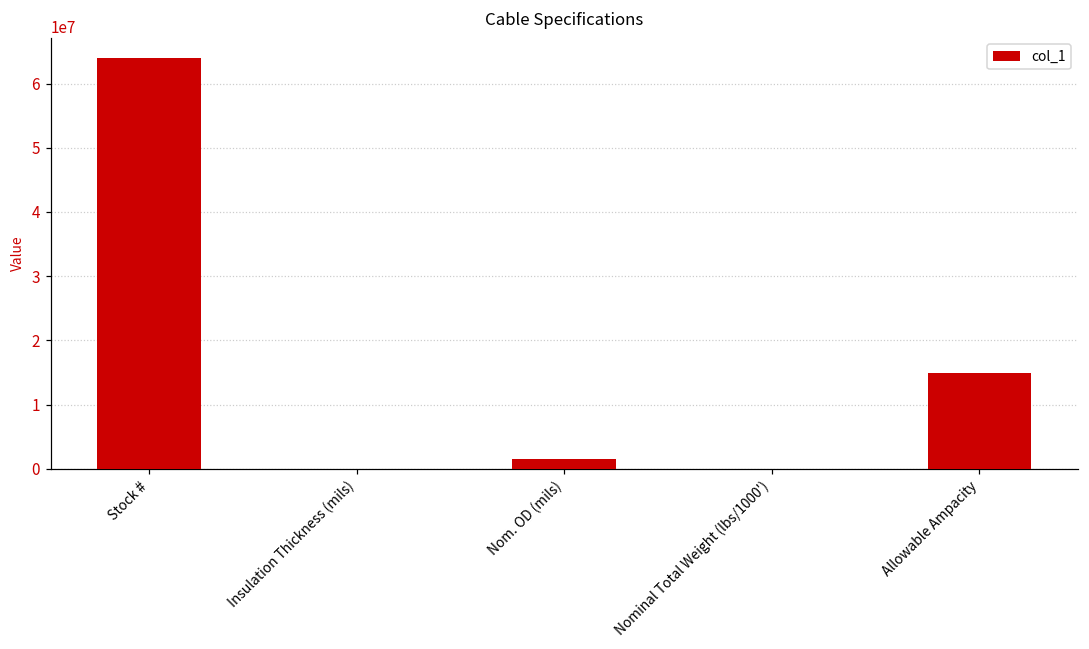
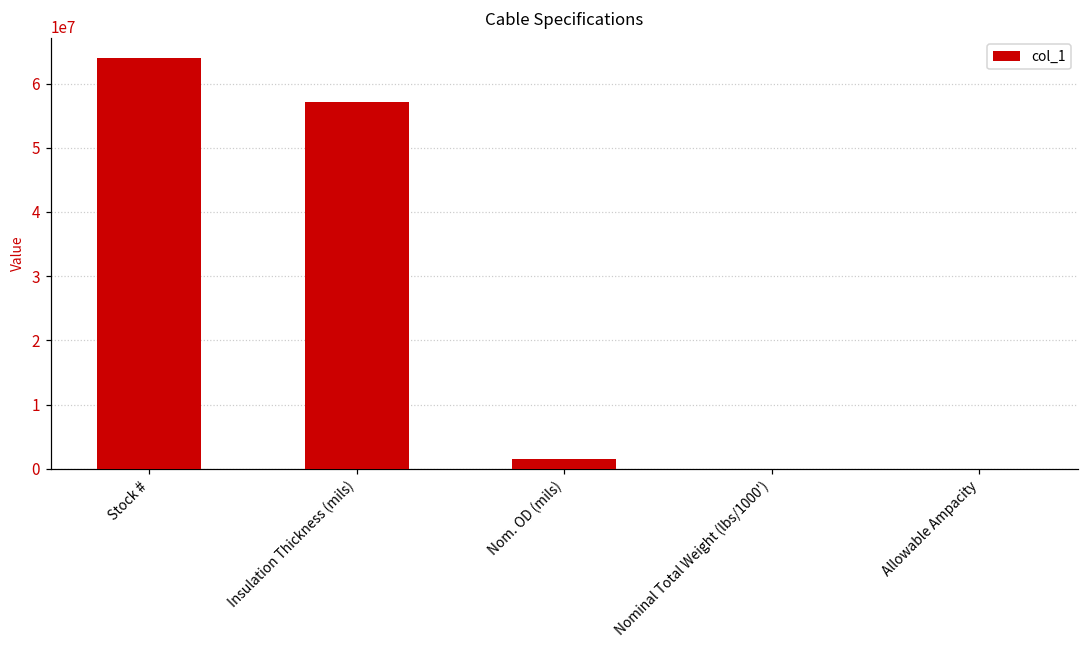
Insulation Thickness (mils): 0 -> 57000000
Allowable Ampacity: 15000000 -> 0
